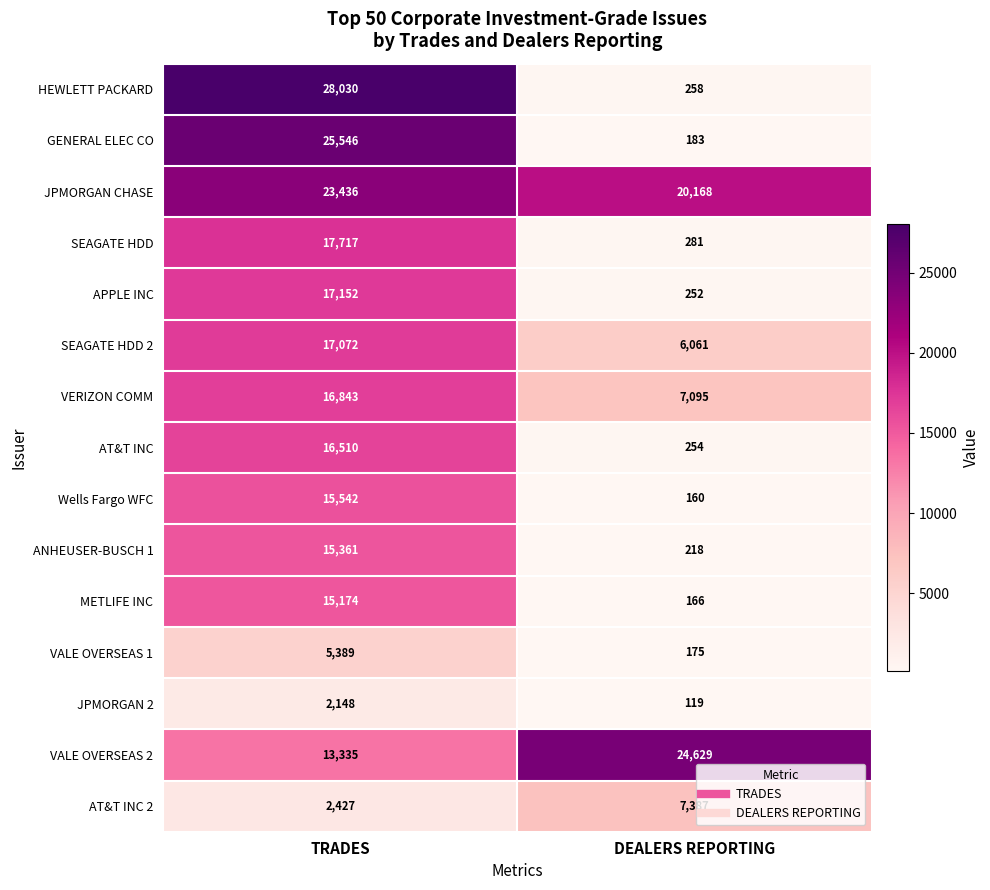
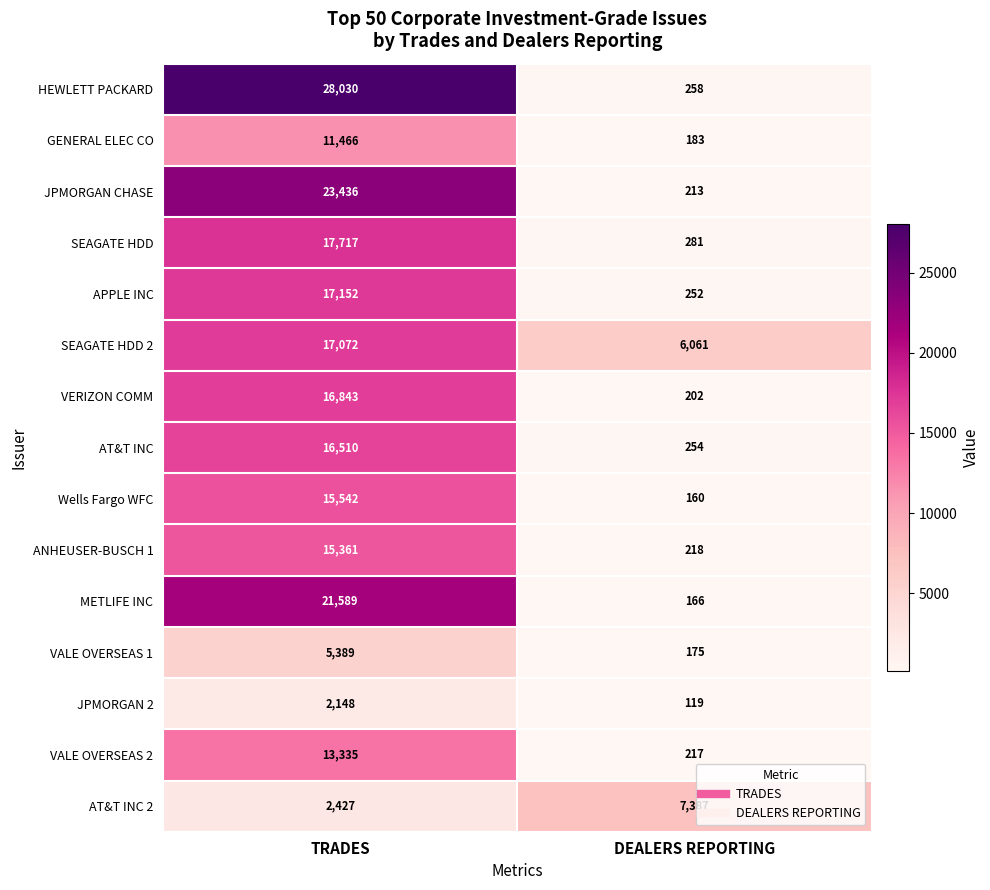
GENERAL ELEC CO, TRADES: 25,546 -> 11,466
JPMORGAN CHASE, DEALERS REPORTING: 20,168 -> 213
VERIZON COMM, DEALERS REPORTING: 7,095 -> 202
METLIFE INC, TRADES: 15,174 -> 21,589
VALE OVERSEAS 2, DEALERS REPORTING: 24,629 -> 217
